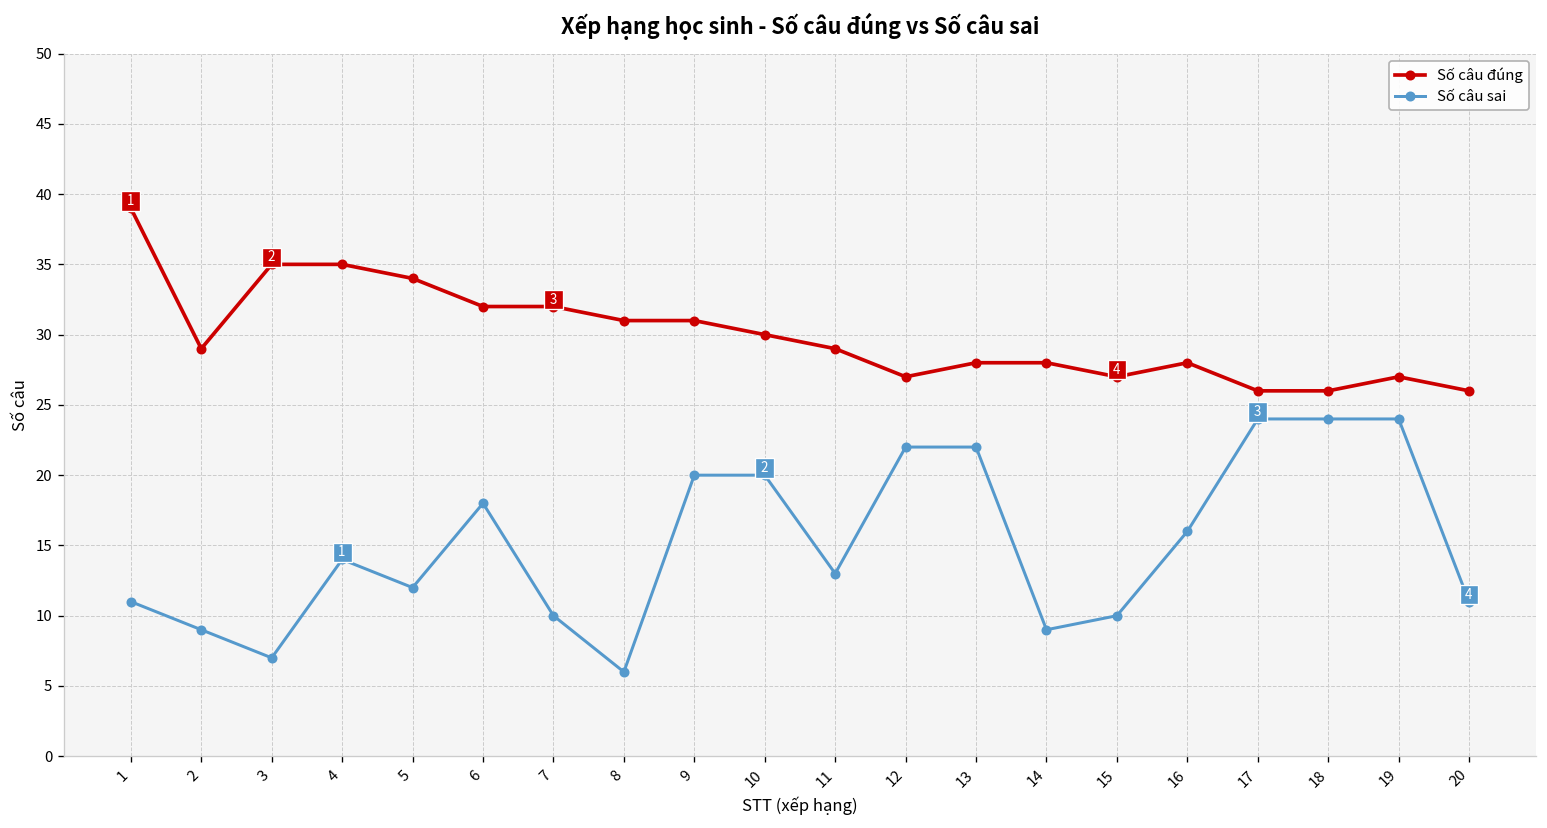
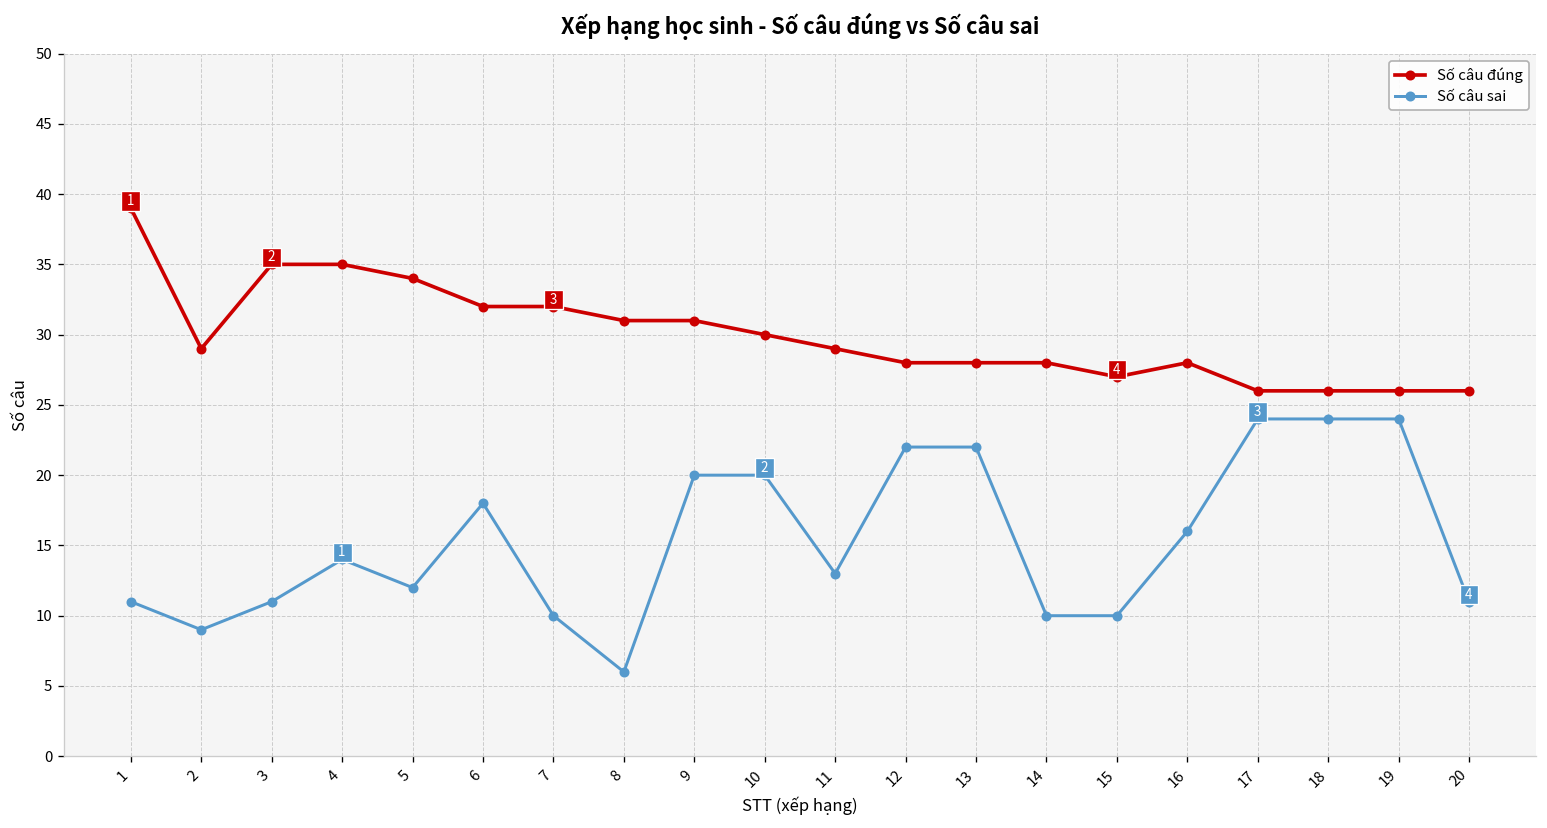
Số câu sai, 3: 7 -> 11
Số câu đúng, 12: 27 -> 28
Số câu sai, 14: 9 -> 10
Số câu đúng, 19: 27 -> 26
